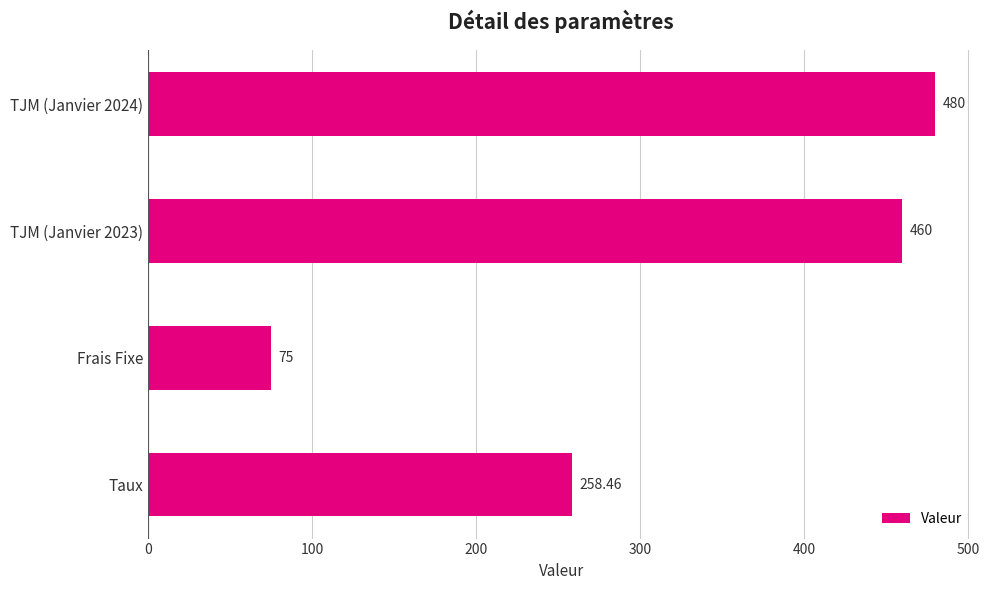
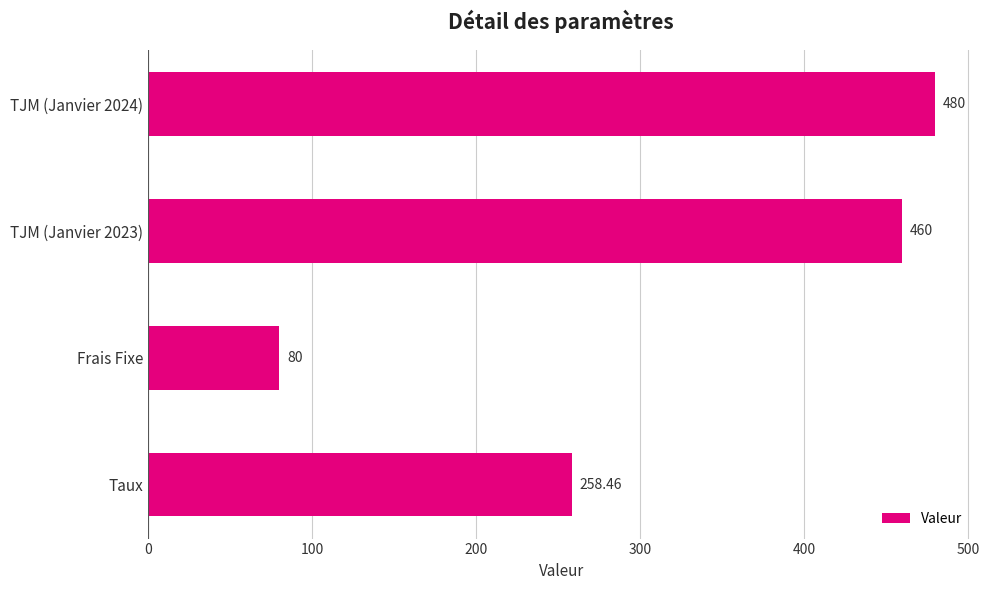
Frais Fixe: 75 -> 80
